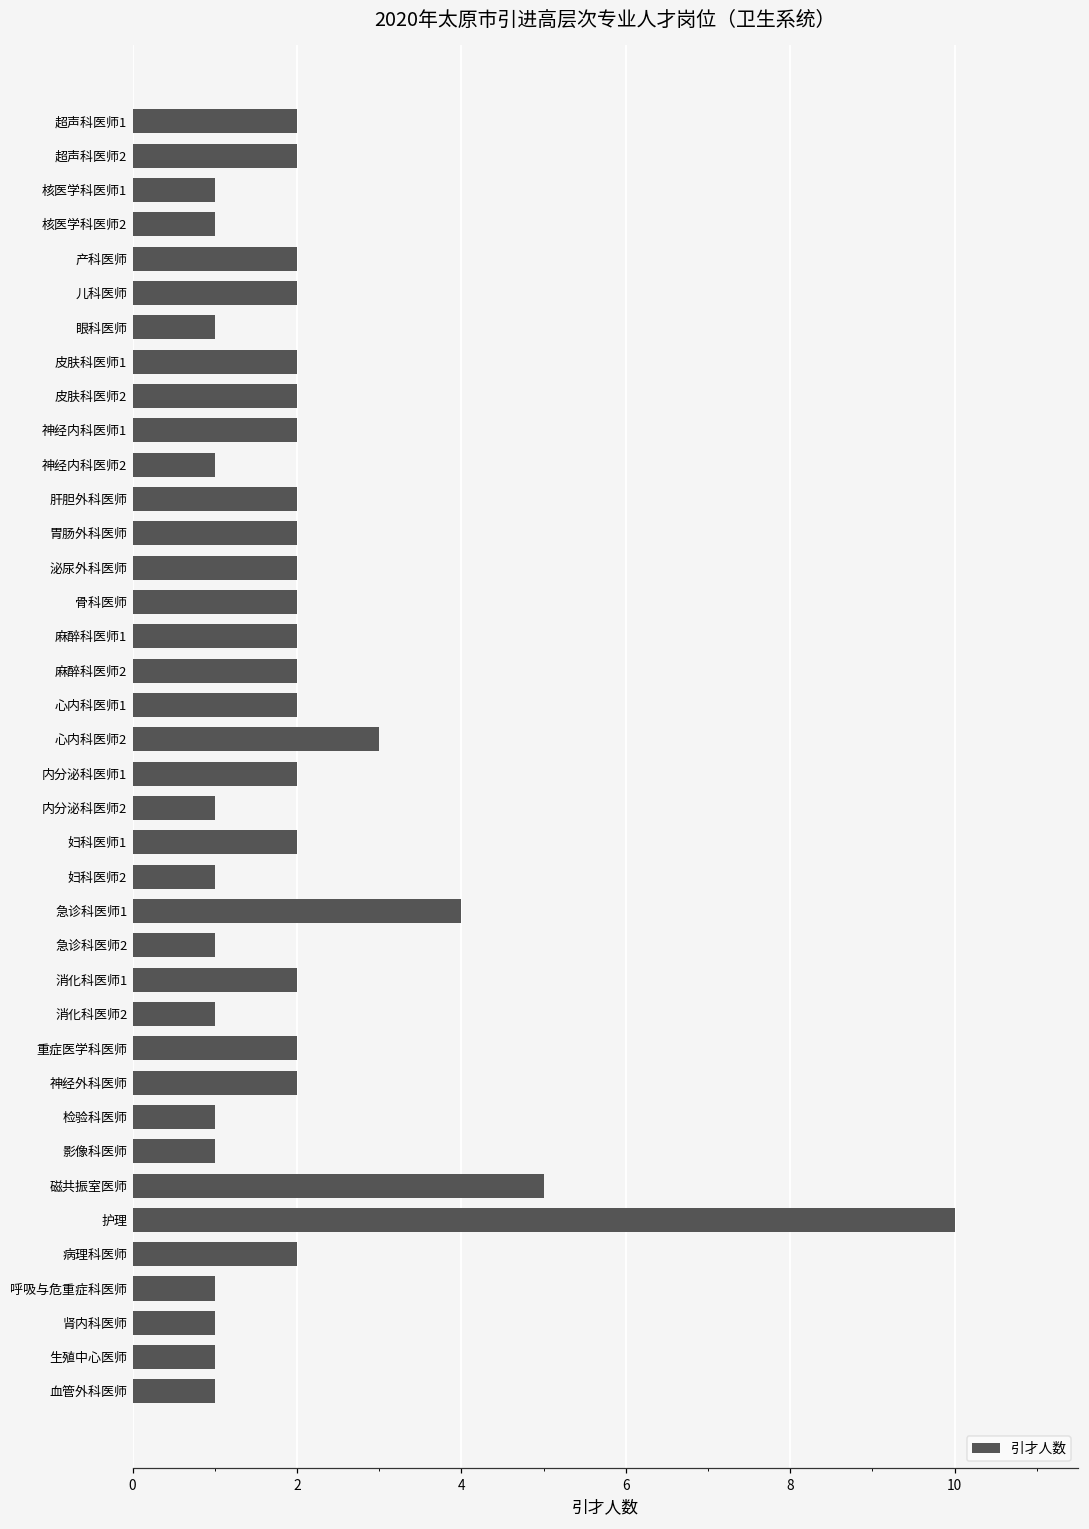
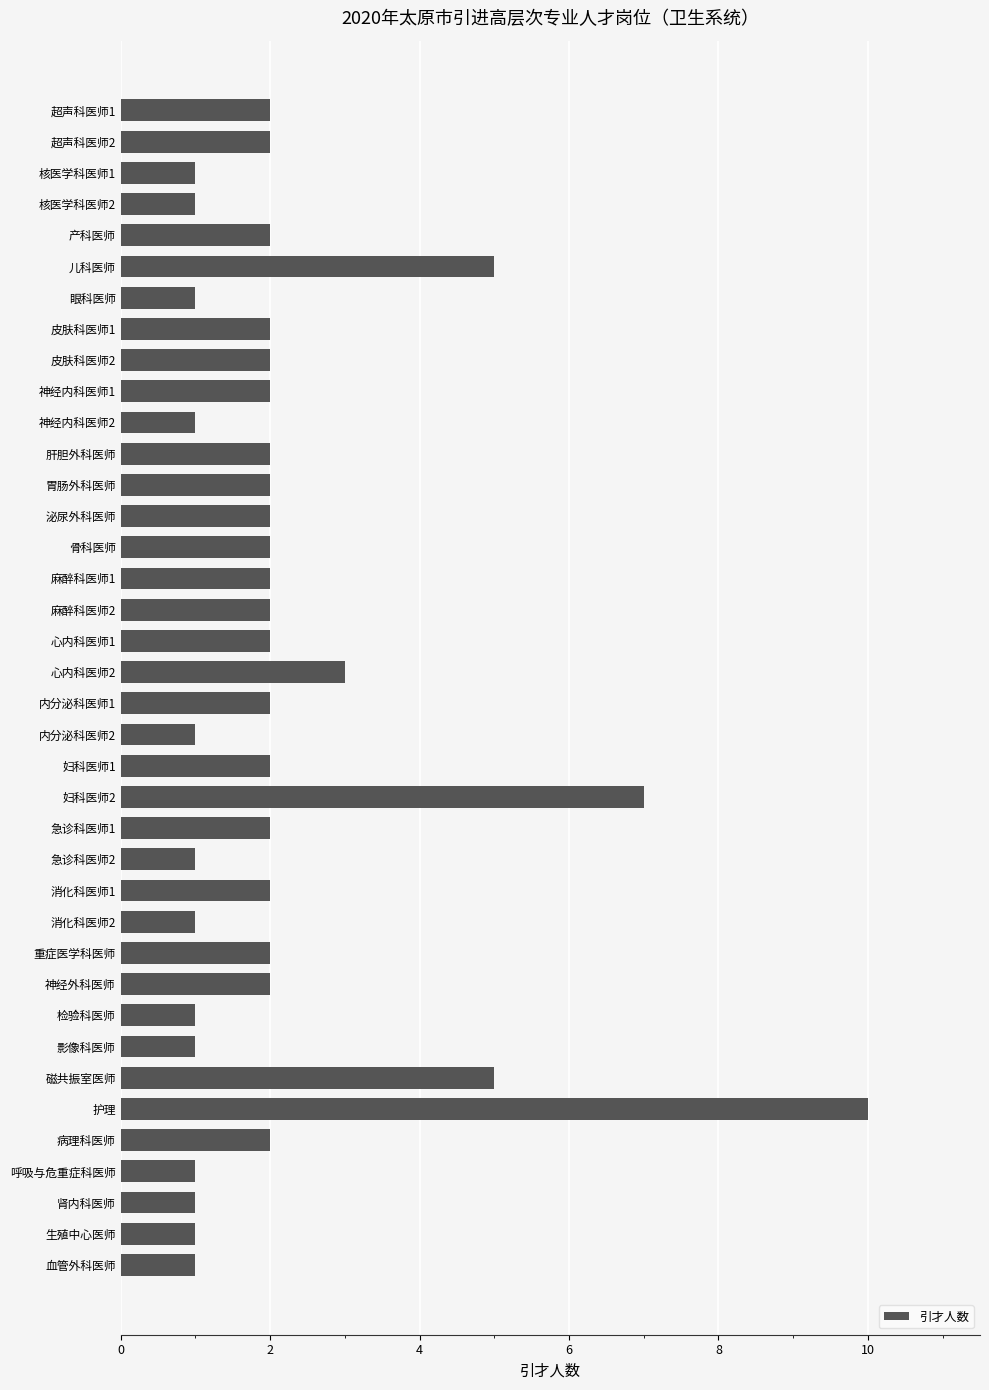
儿科医师: 2 -> 5
妇科医师2: 1 -> 7
急诊科医师1: 4 -> 2
